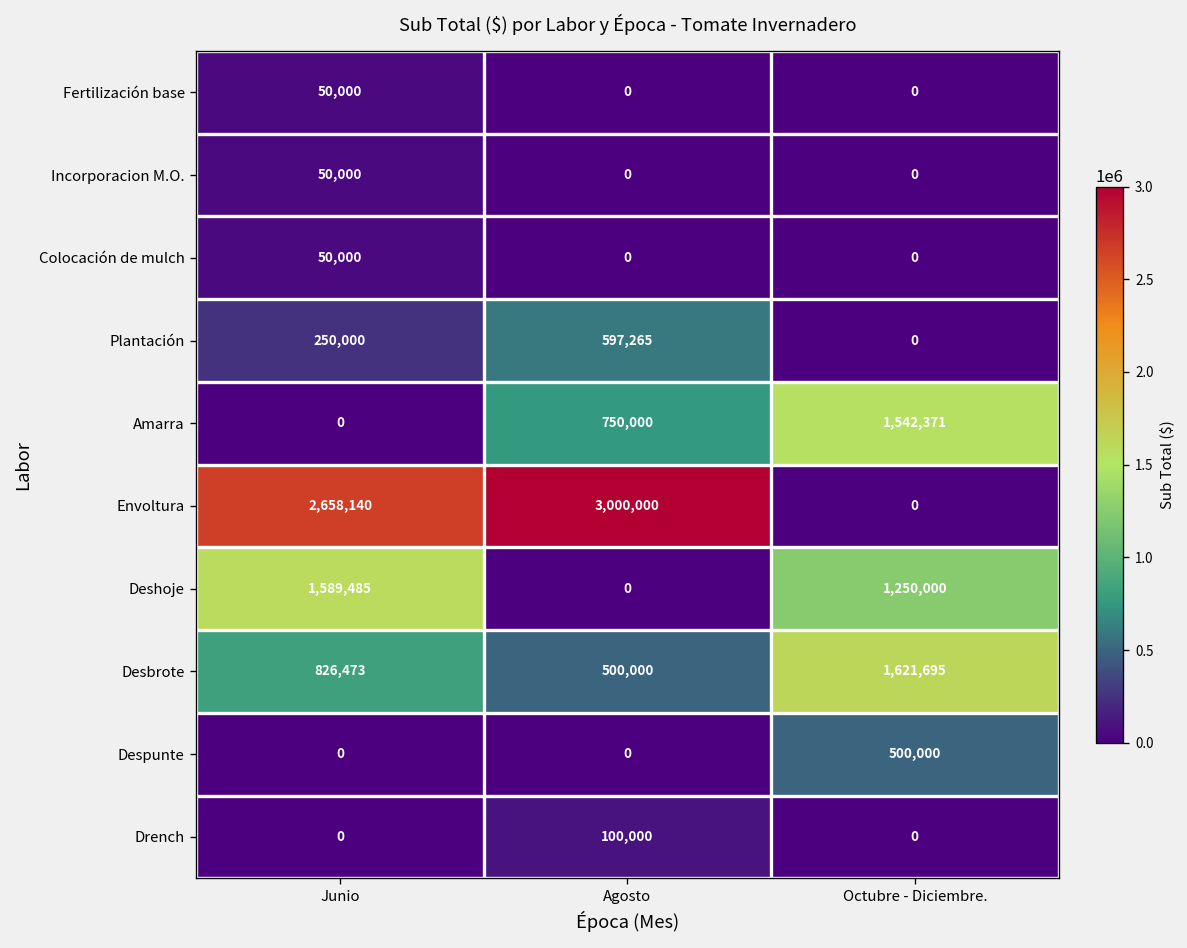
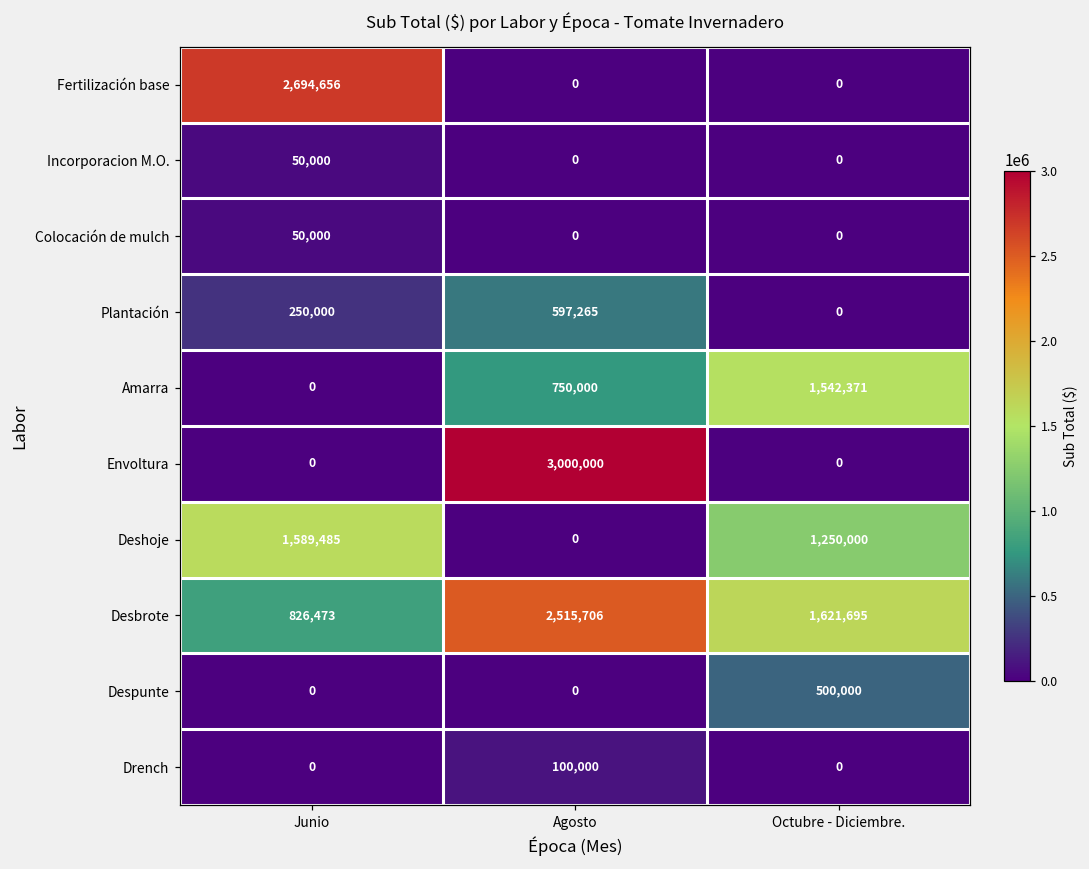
Fertilización base, Junio: 50,000 -> 2,694,656
Envoltura, Junio: 2,658,140 -> 0
Desbrote, Agosto: 500,000 -> 2,515,706
